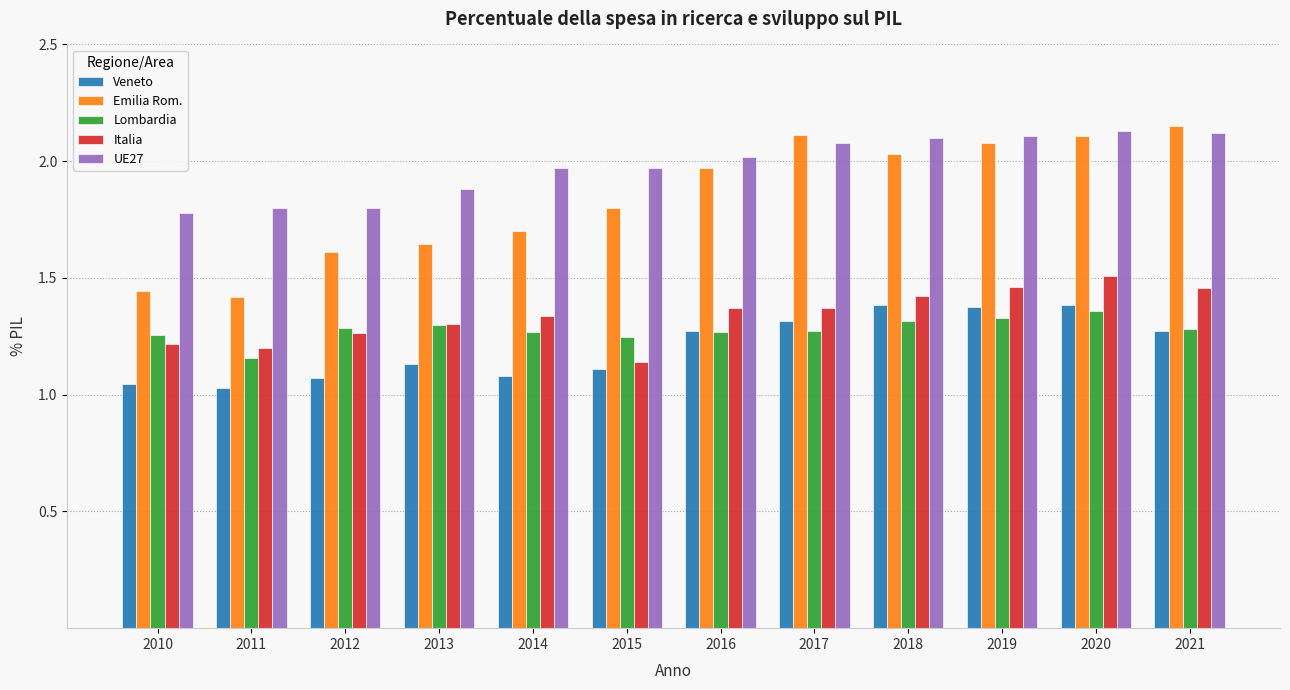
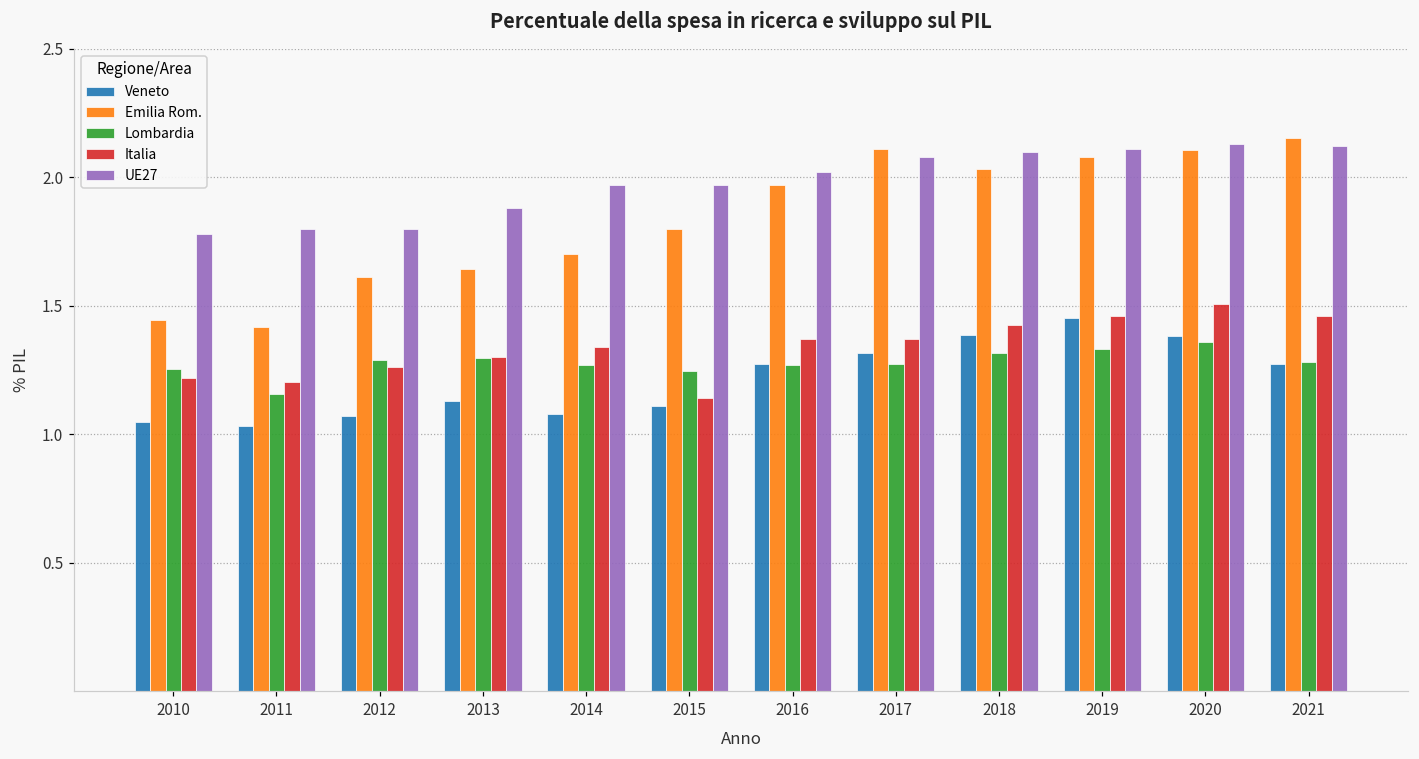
Veneto, 2019: 1.37 -> 1.45
